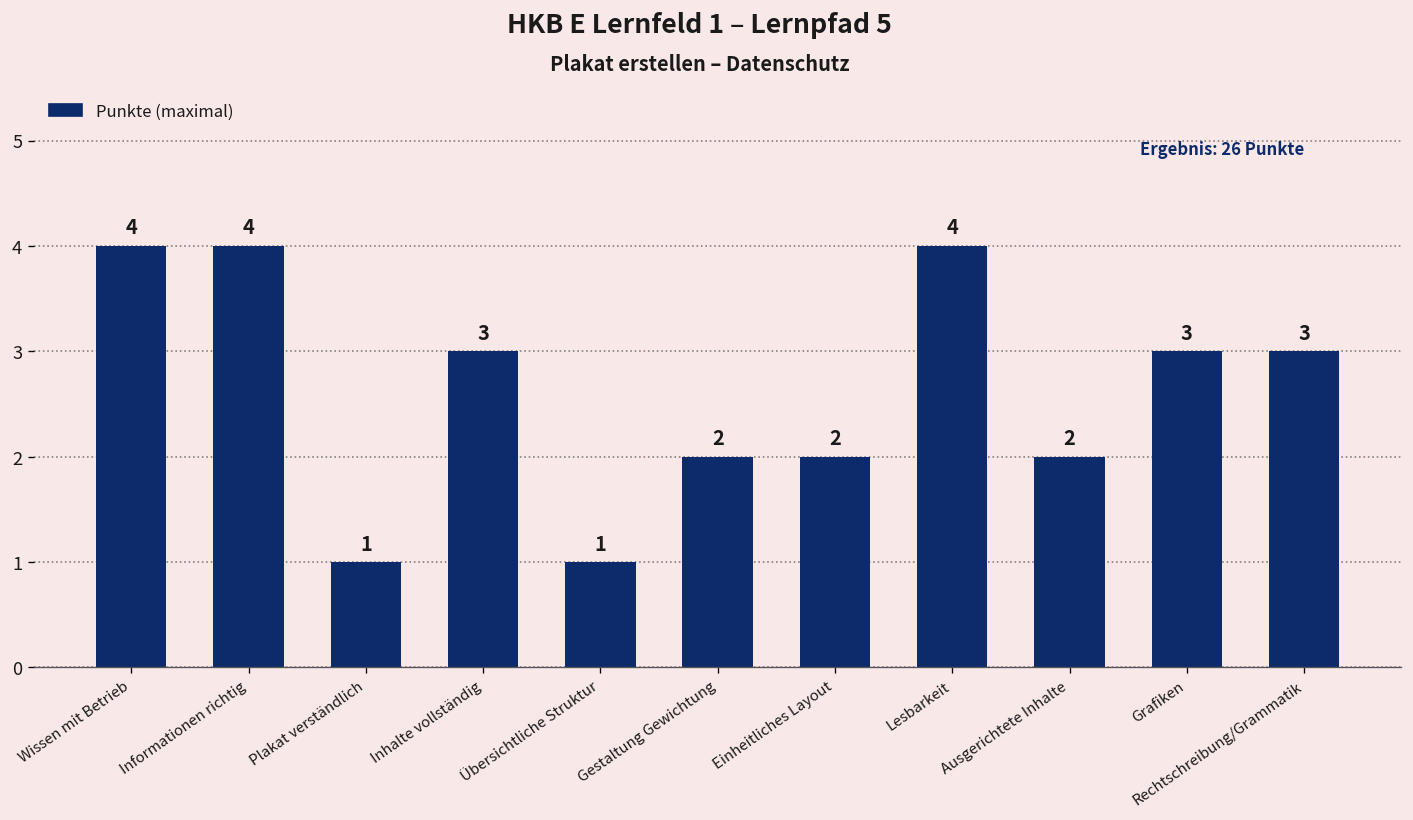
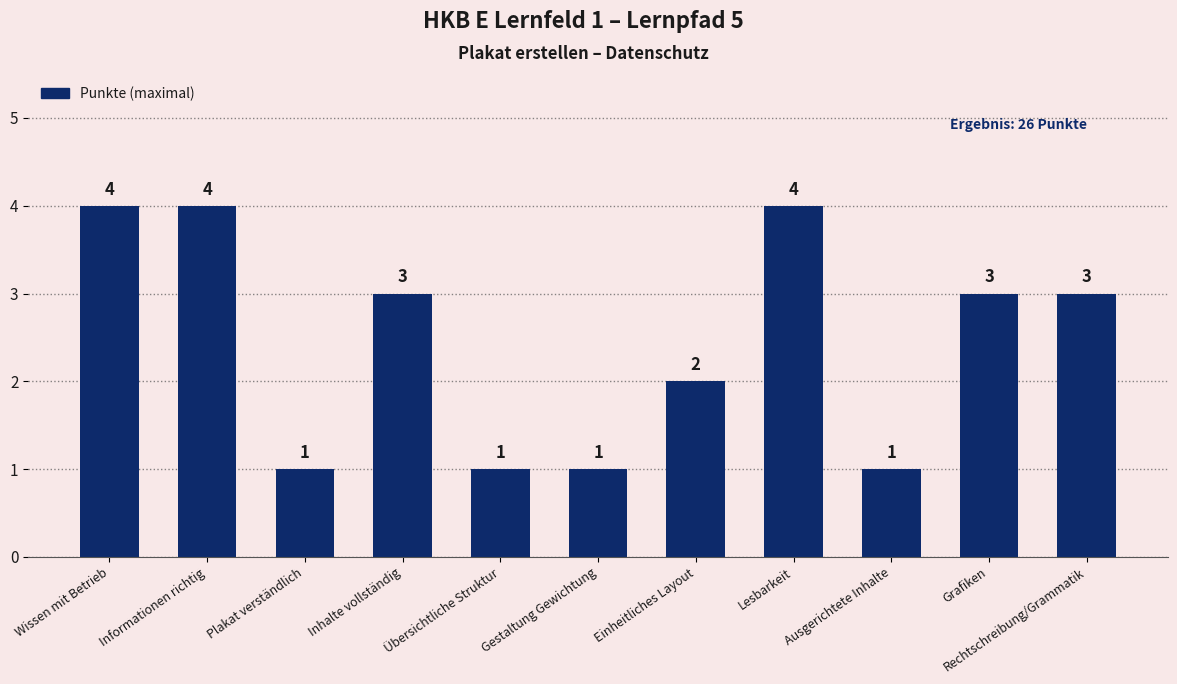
Gestaltung Gewichtung: 2 -> 1
Ausgerichtete Inhalte: 2 -> 1
